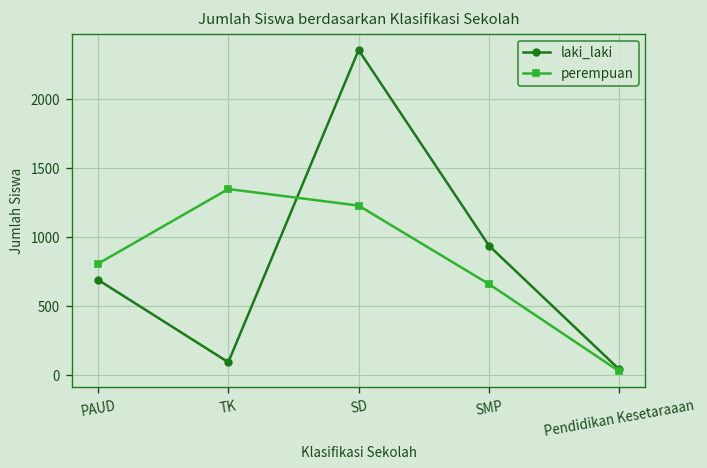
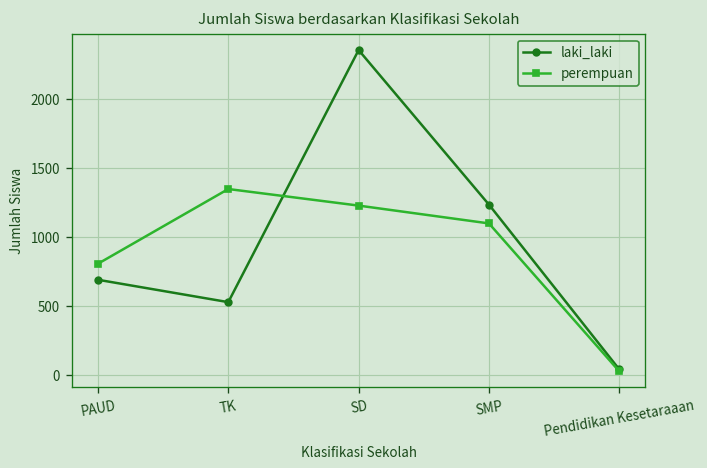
laki_laki, TK: 100 -> 530
laki_laki, SMP: 940 -> 1240
perempuan, SMP: 660 -> 1100
